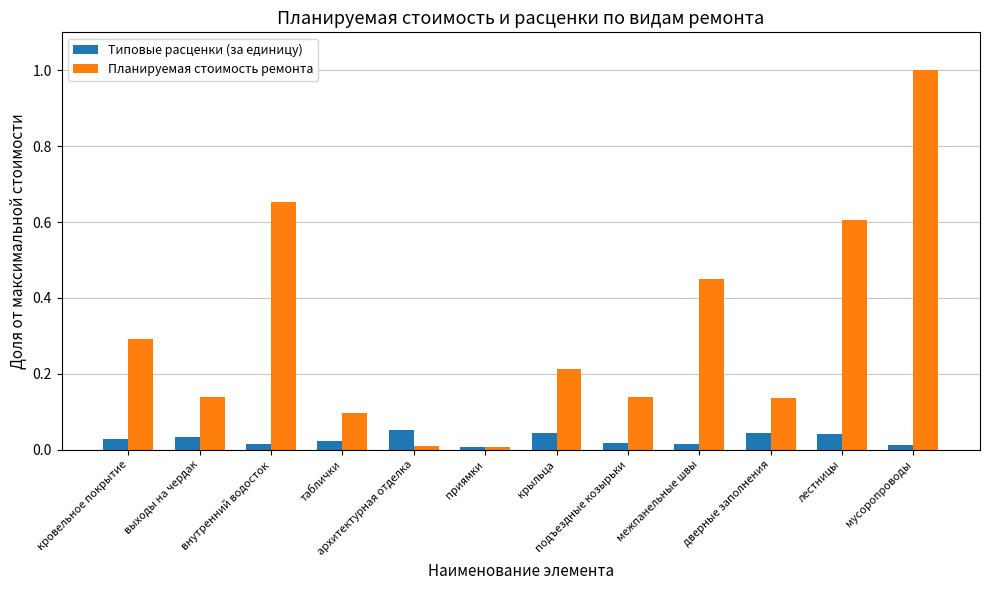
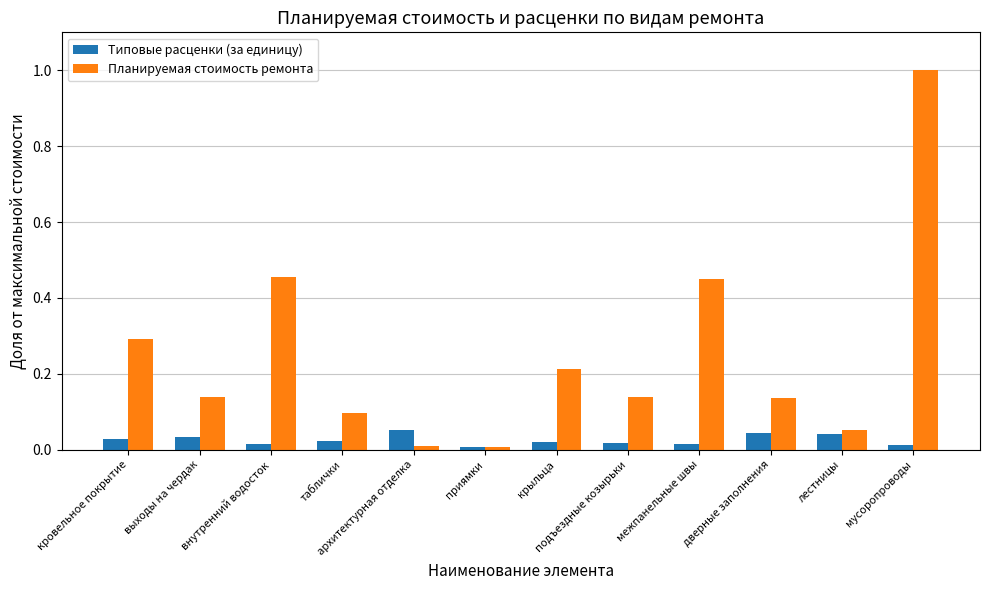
Планируемая стоимость ремонта, внутренний водосток: 0.65 -> 0.45
Типовые расценки (за единицу), крыльца: 0.04 -> 0.02
Планируемая стоимость ремонта, лестницы: 0.61 -> 0.05
